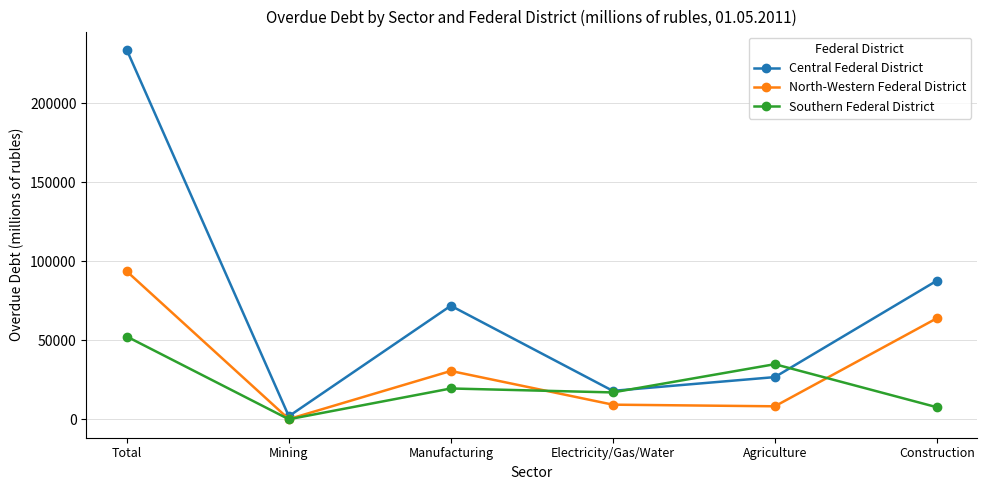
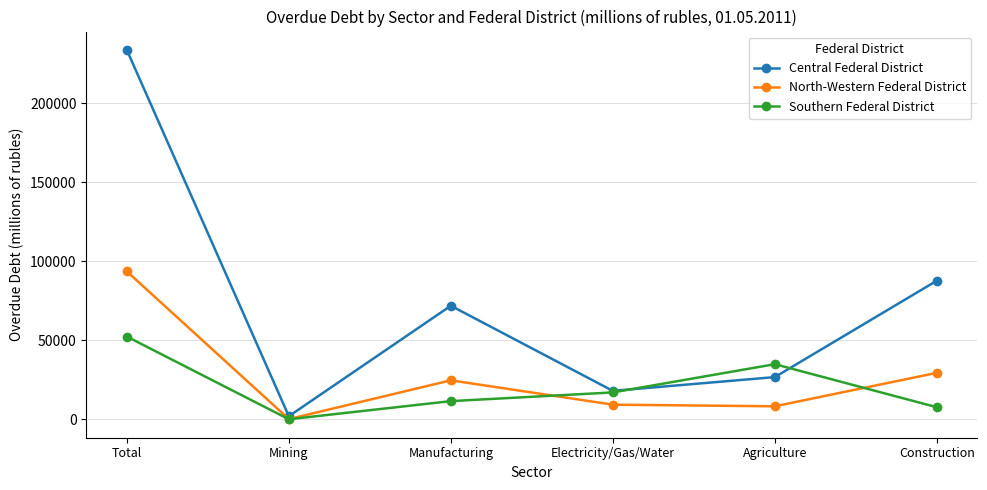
North-Western Federal District, Manufacturing: 31000 -> 25000
Southern Federal District, Manufacturing: 20000 -> 12000
North-Western Federal District, Construction: 64000 -> 29000
